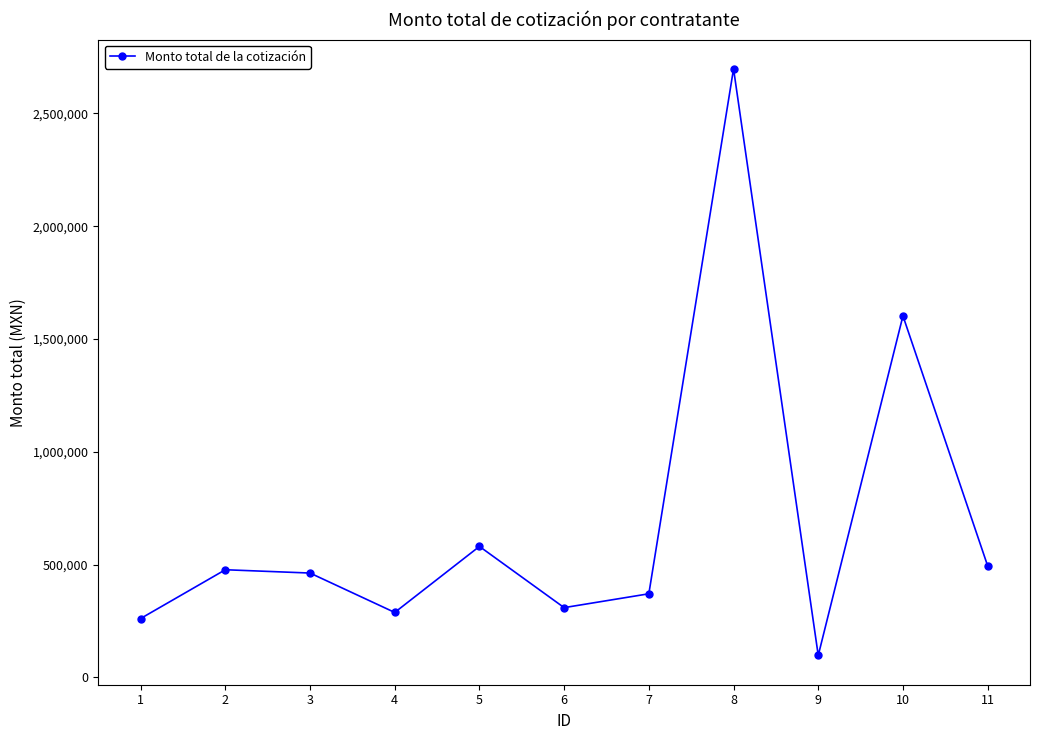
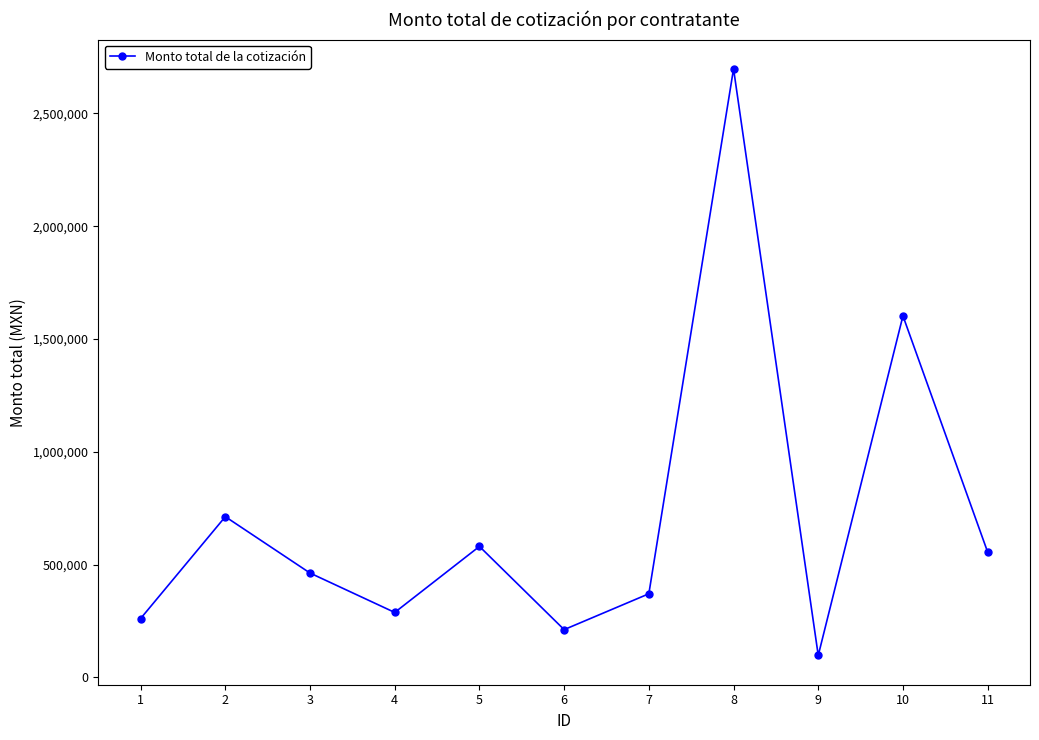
2: 480,000 -> 710,000
6: 310,000 -> 210,000
11: 490,000 -> 560,000
